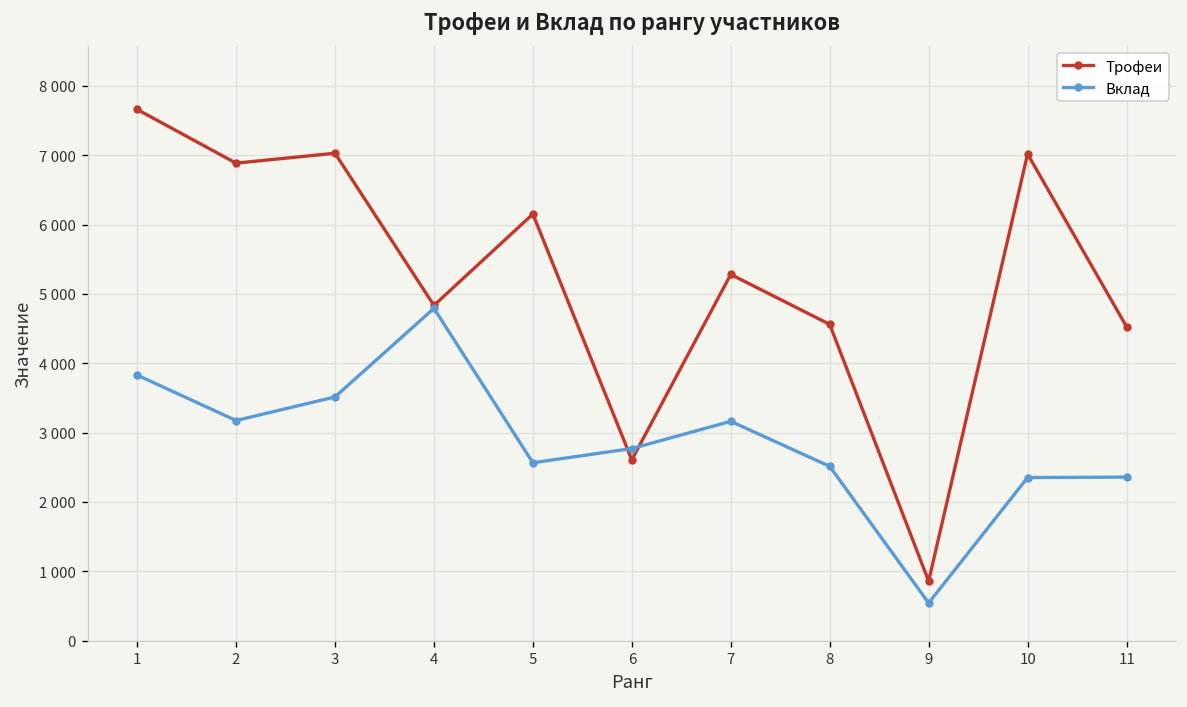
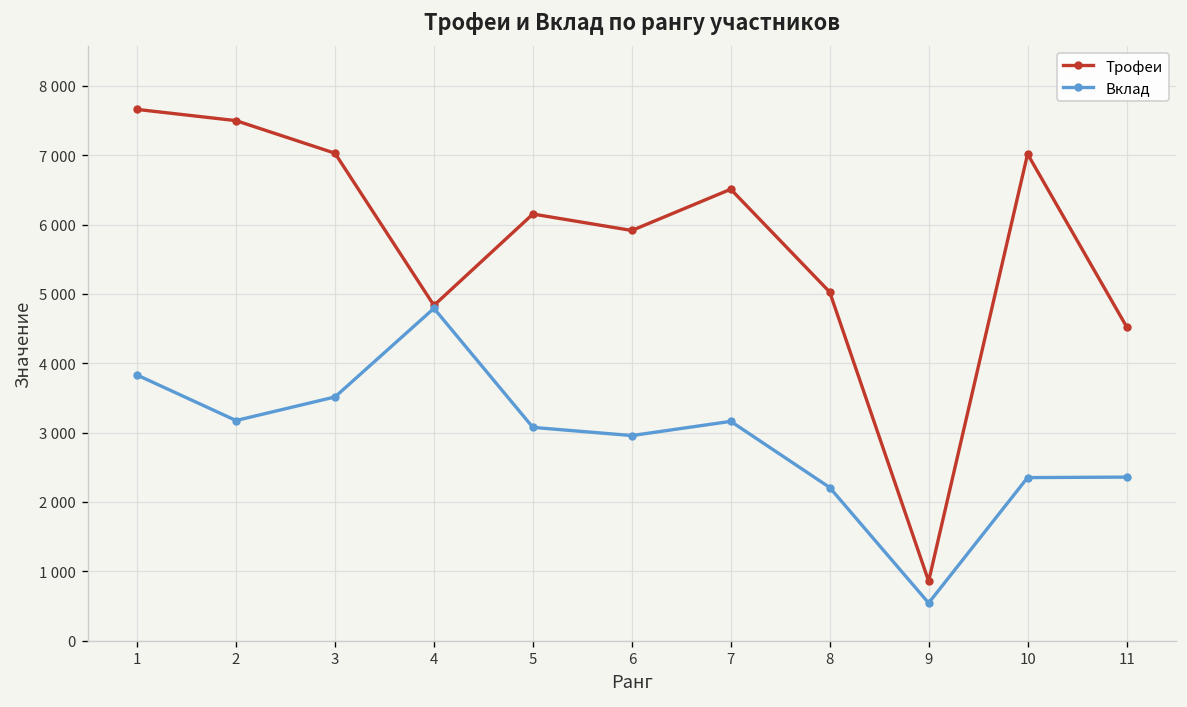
Трофеи, 2: 6900 -> 7500
Вклад, 5: 2600 -> 3100
Трофеи, 6: 2600 -> 5900
Вклад, 6: 2800 -> 3000
Трофеи, 7: 5300 -> 6500
Трофеи, 8: 4600 -> 5000
Вклад, 8: 2500 -> 2200
